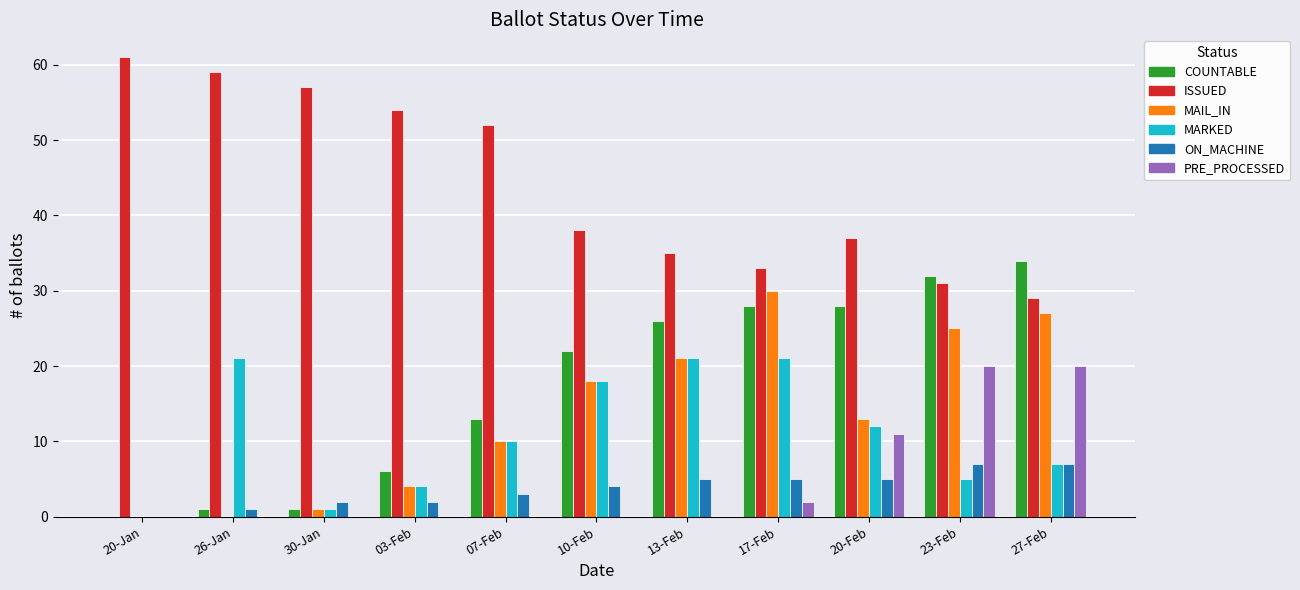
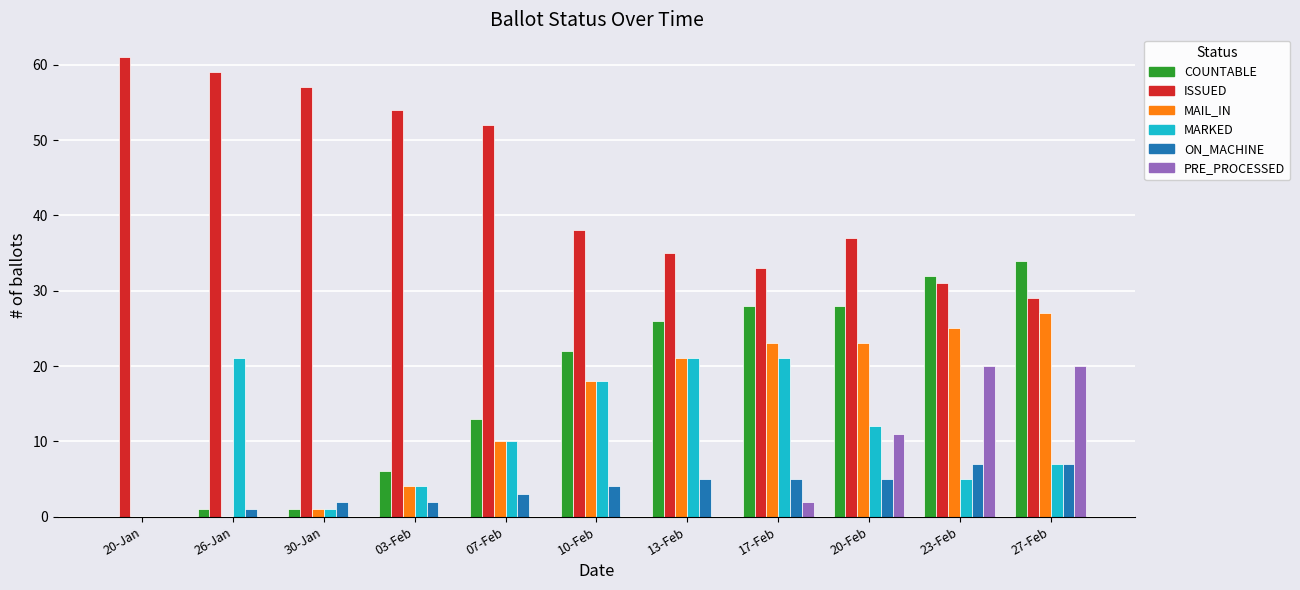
MAIL_IN, 17-Feb: 30 -> 23
MAIL_IN, 20-Feb: 13 -> 23
